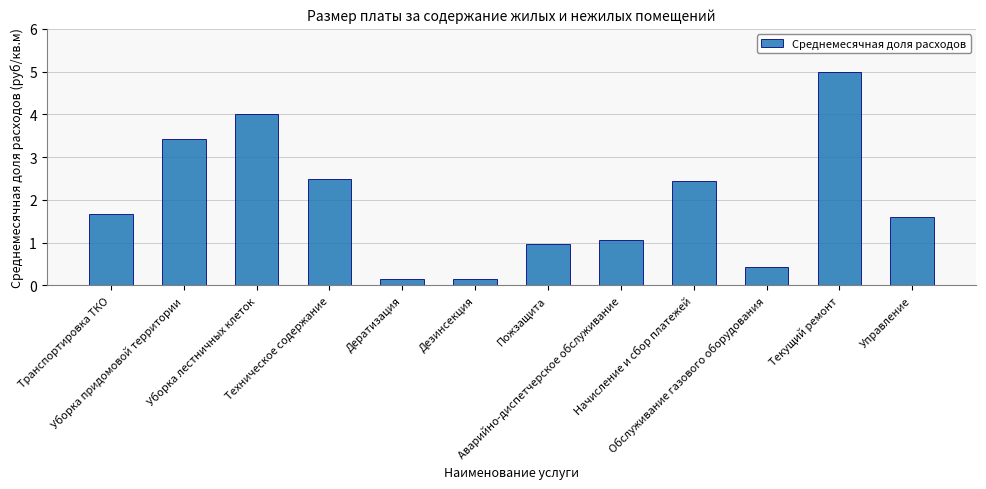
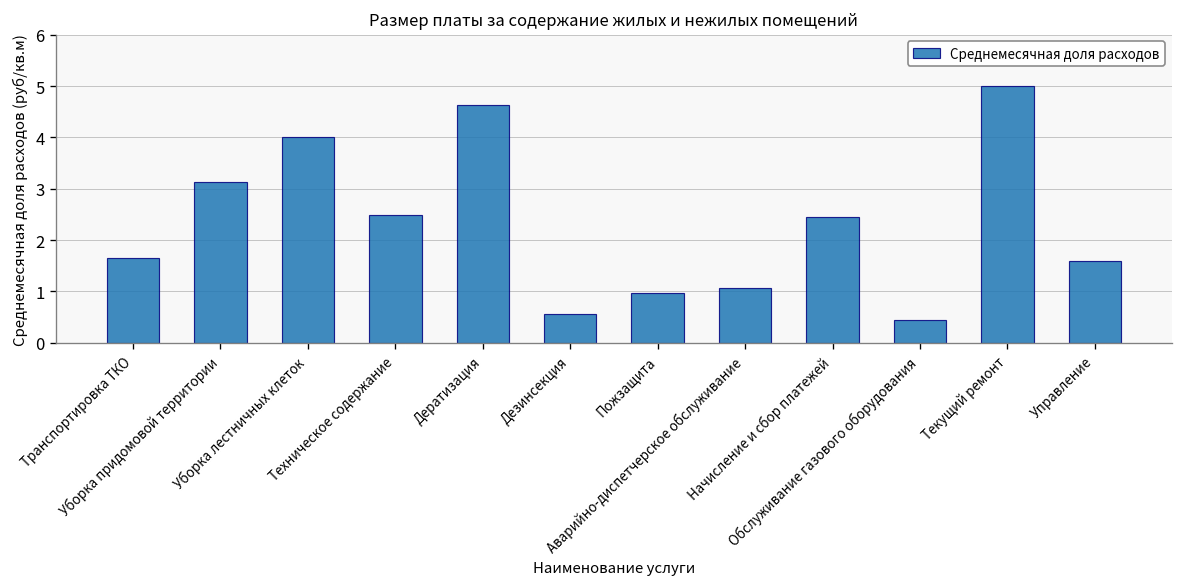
Уборка придомовой территории: 3.4 -> 3.1
Дератизация: 0.1 -> 4.6
Дезинсекция: 0.1 -> 0.6
